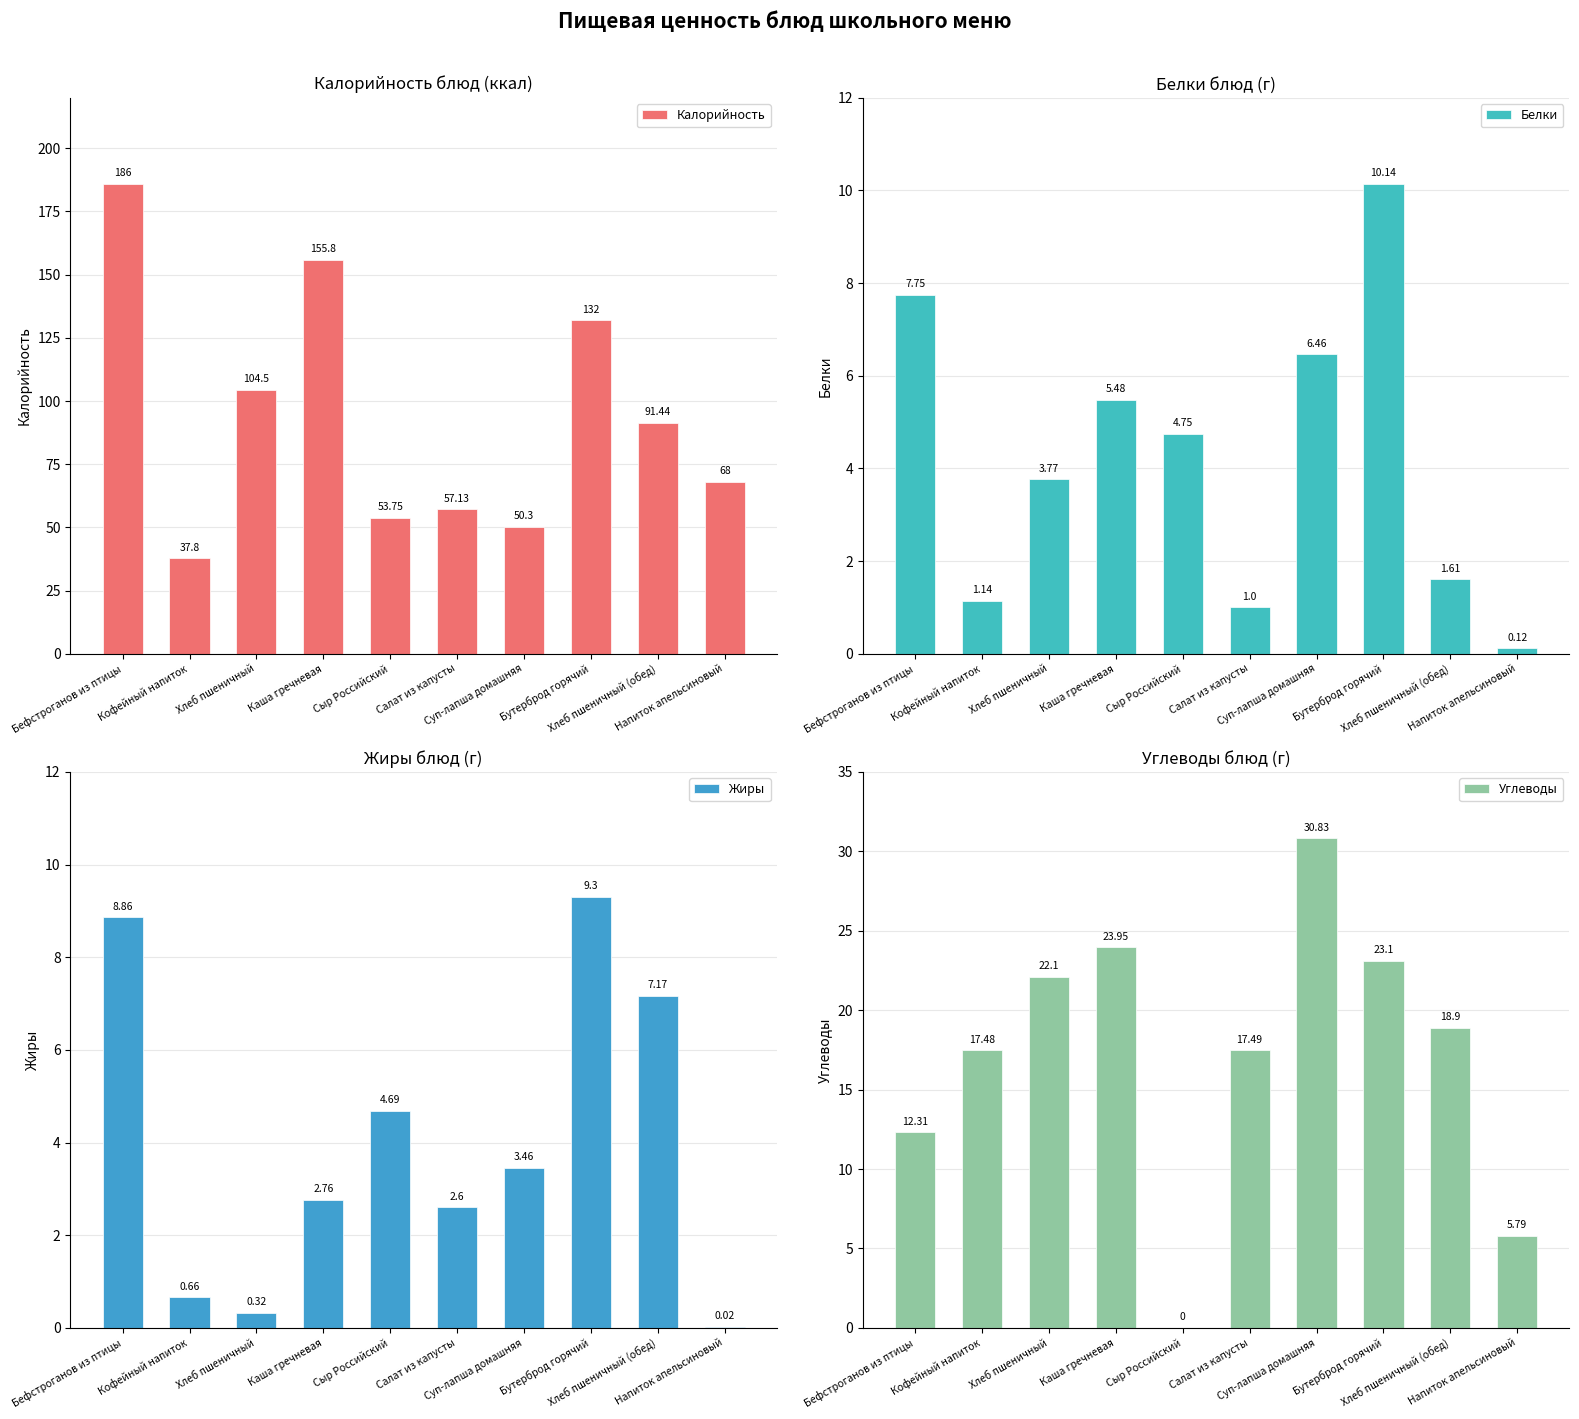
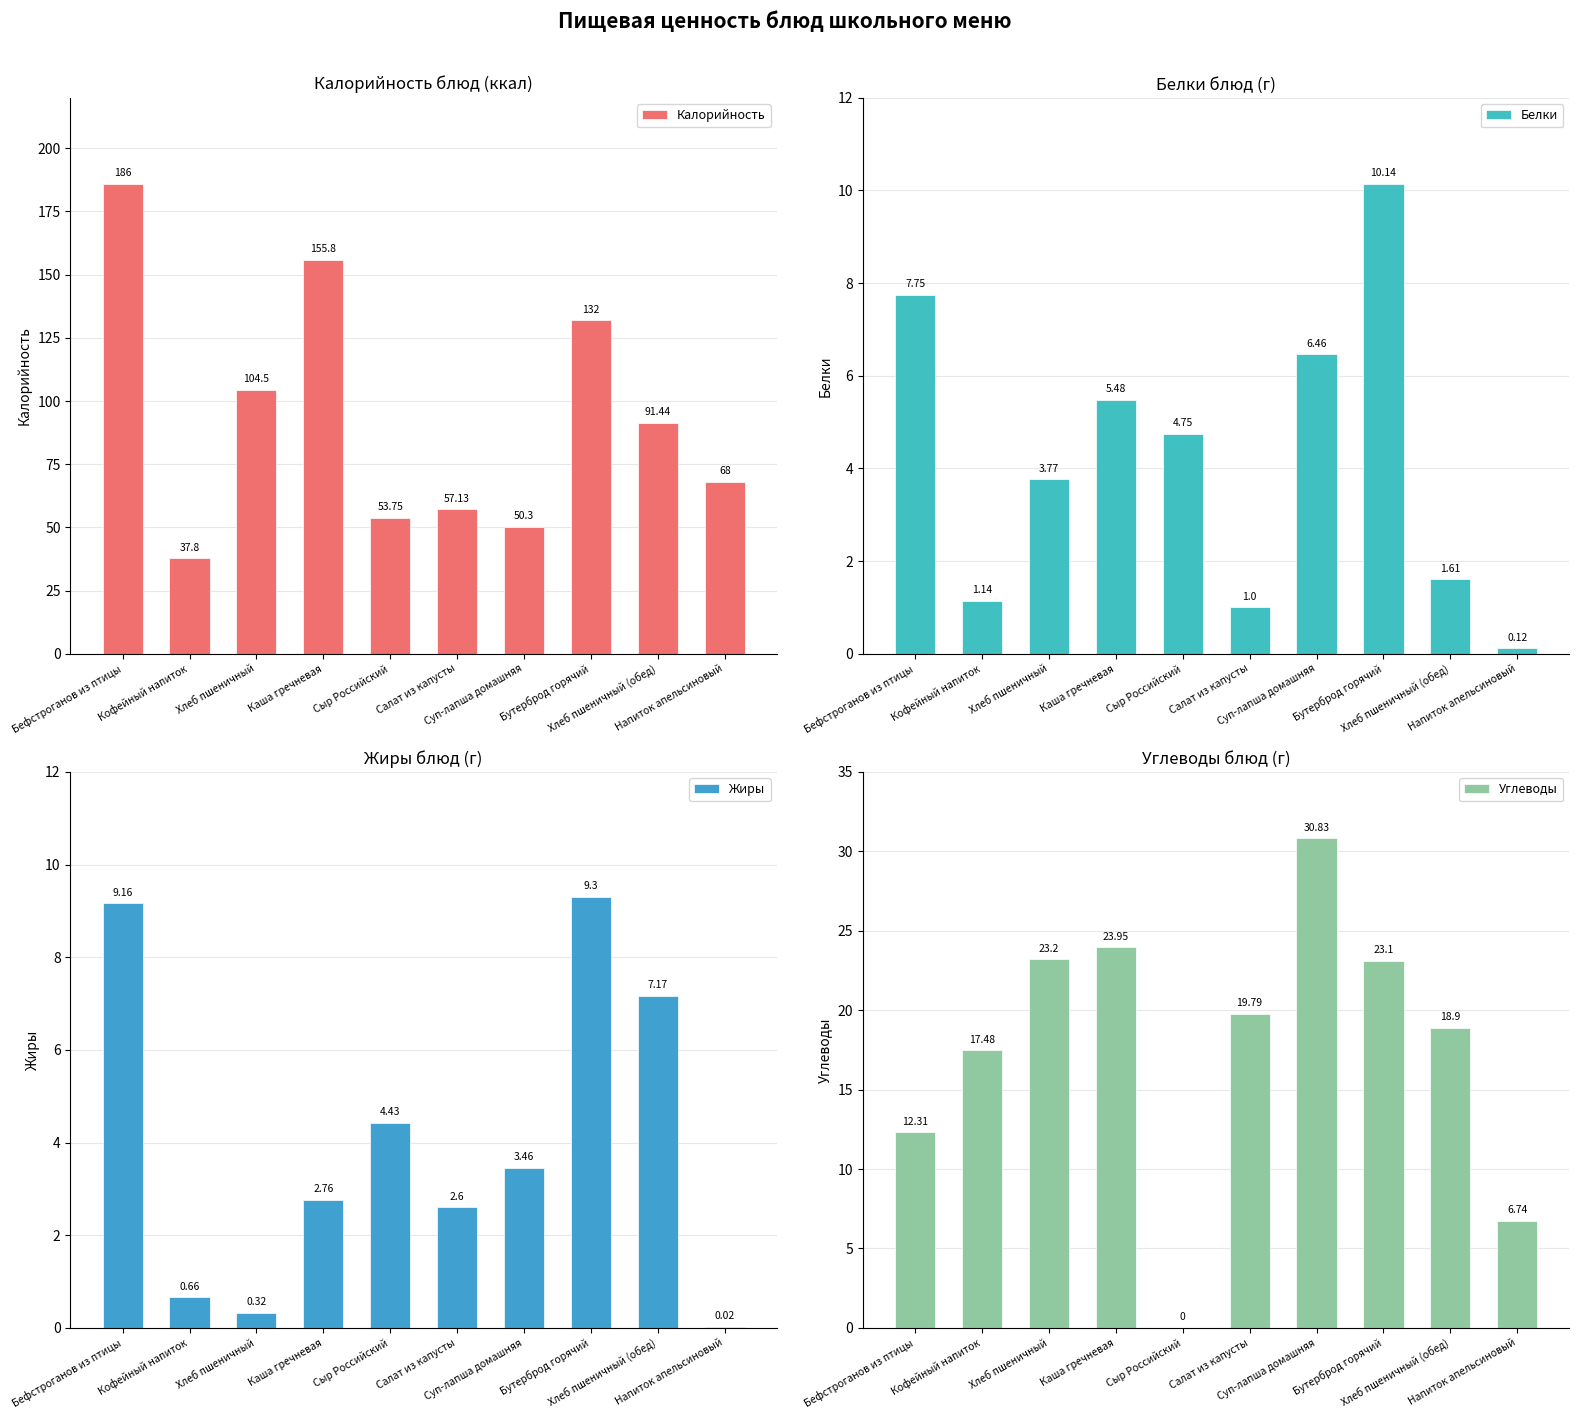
Жиры блюд (г), Бефстроганов из птицы: 8.86 -> 9.16
Жиры блюд (г), Сыр Российский: 4.69 -> 4.43
Углеводы блюд (г), Хлеб пшеничный: 22.1 -> 23.2
Углеводы блюд (г), Салат из капусты: 17.49 -> 19.79
Углеводы блюд (г), Напиток апельсиновый: 5.79 -> 6.74
